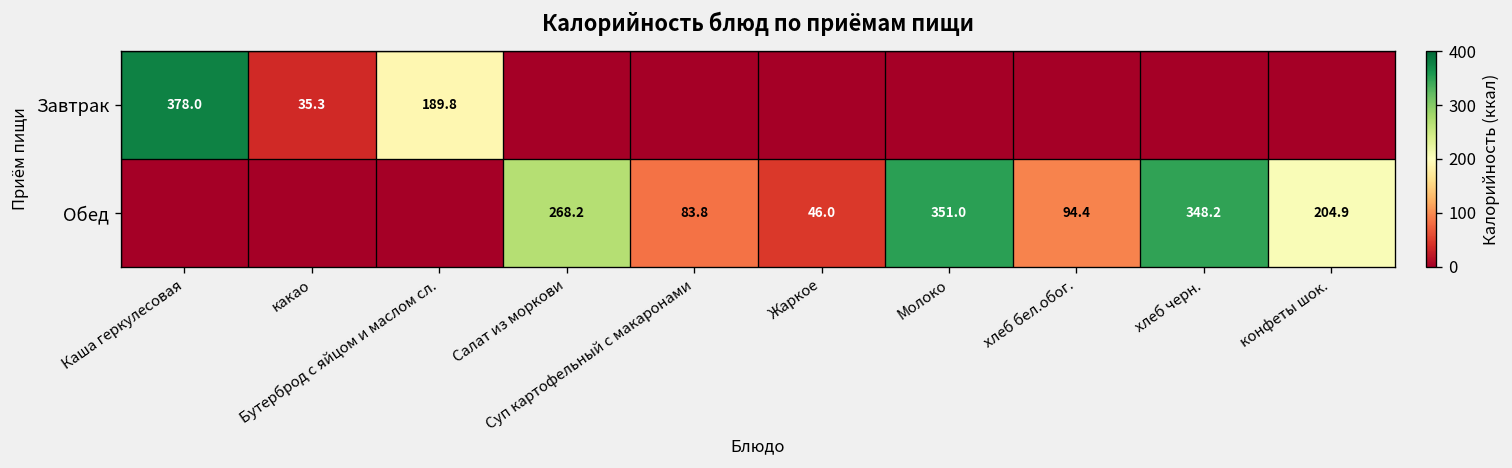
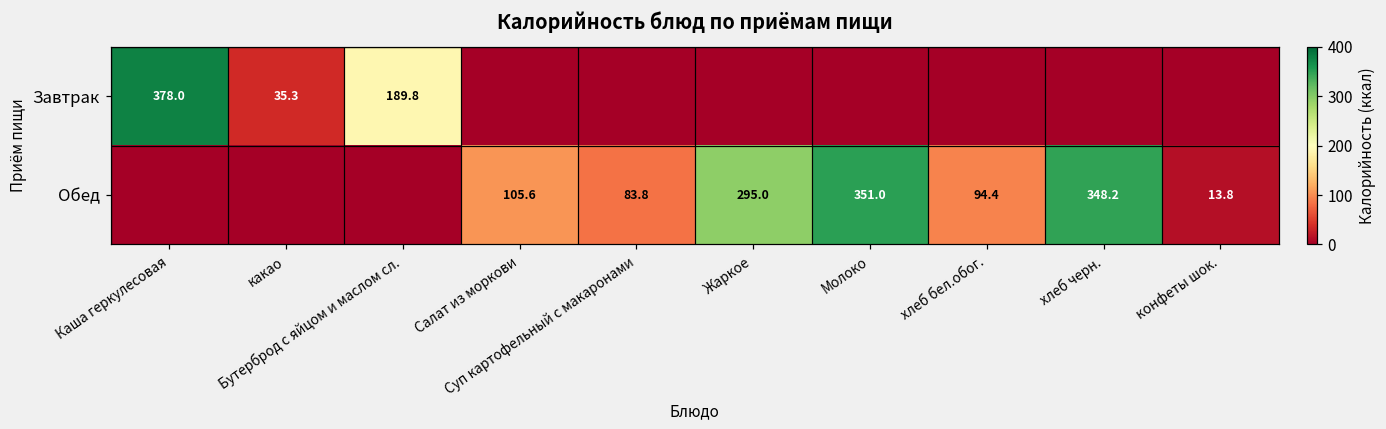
Обед, Салат из моркови: 268.2 -> 105.6
Обед, Жаркое: 46.0 -> 295.0
Обед, конфеты шок.: 204.9 -> 13.8
